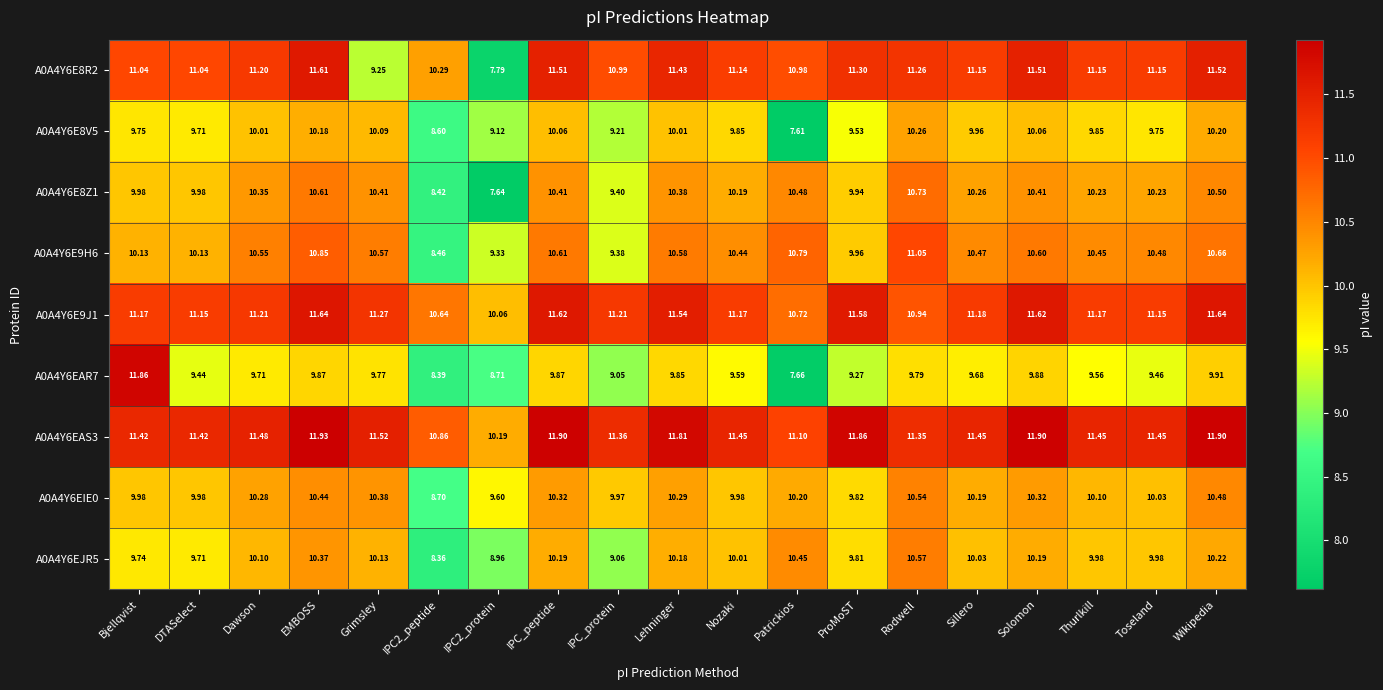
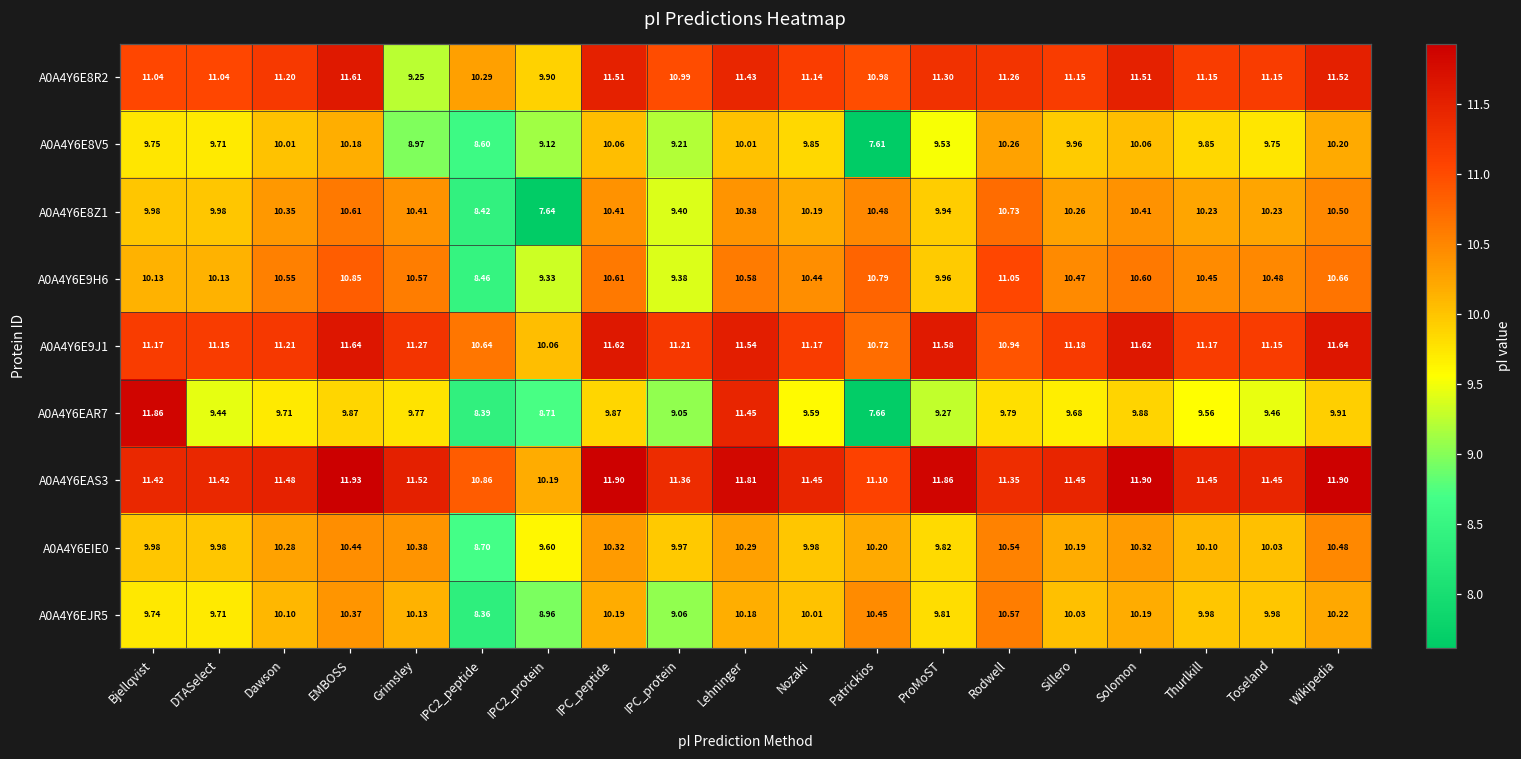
A0A4Y6E8R2, IPC2_protein: 7.79 -> 9.90
A0A4Y6E8V5, Grimsley: 10.09 -> 8.97
A0A4Y6EAR7, Lehninger: 9.85 -> 11.45
